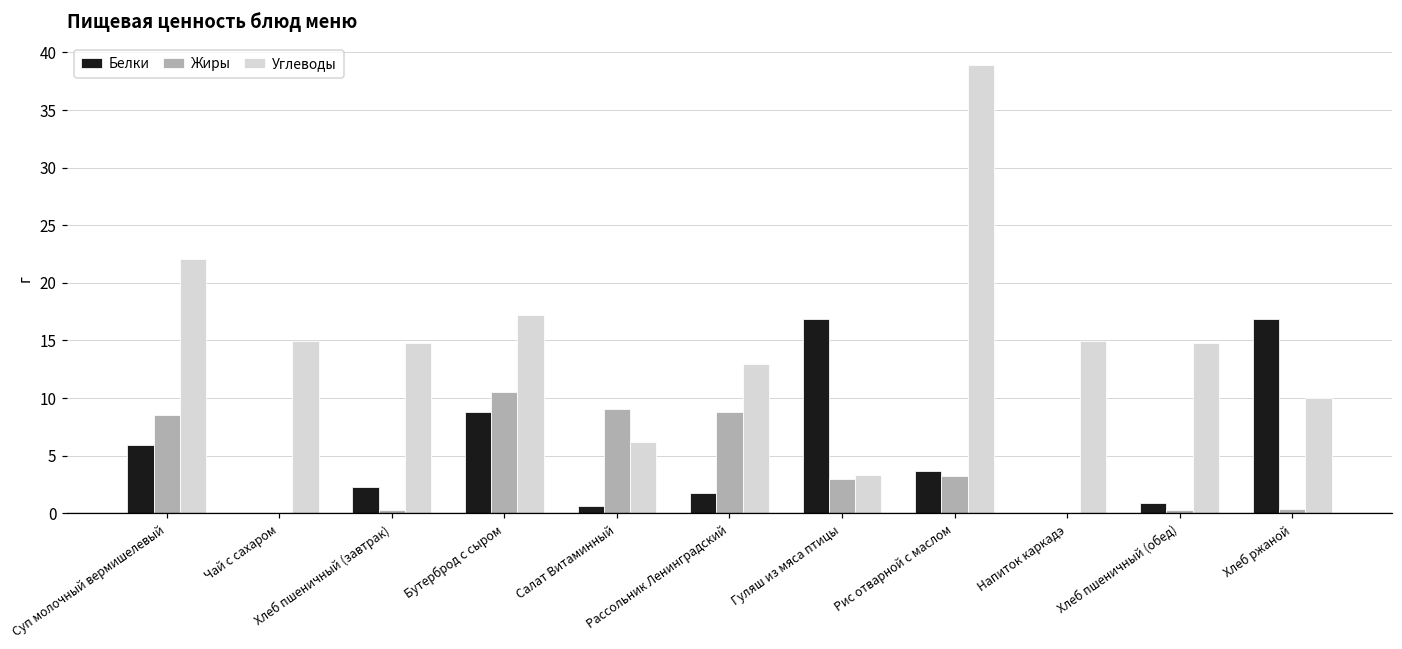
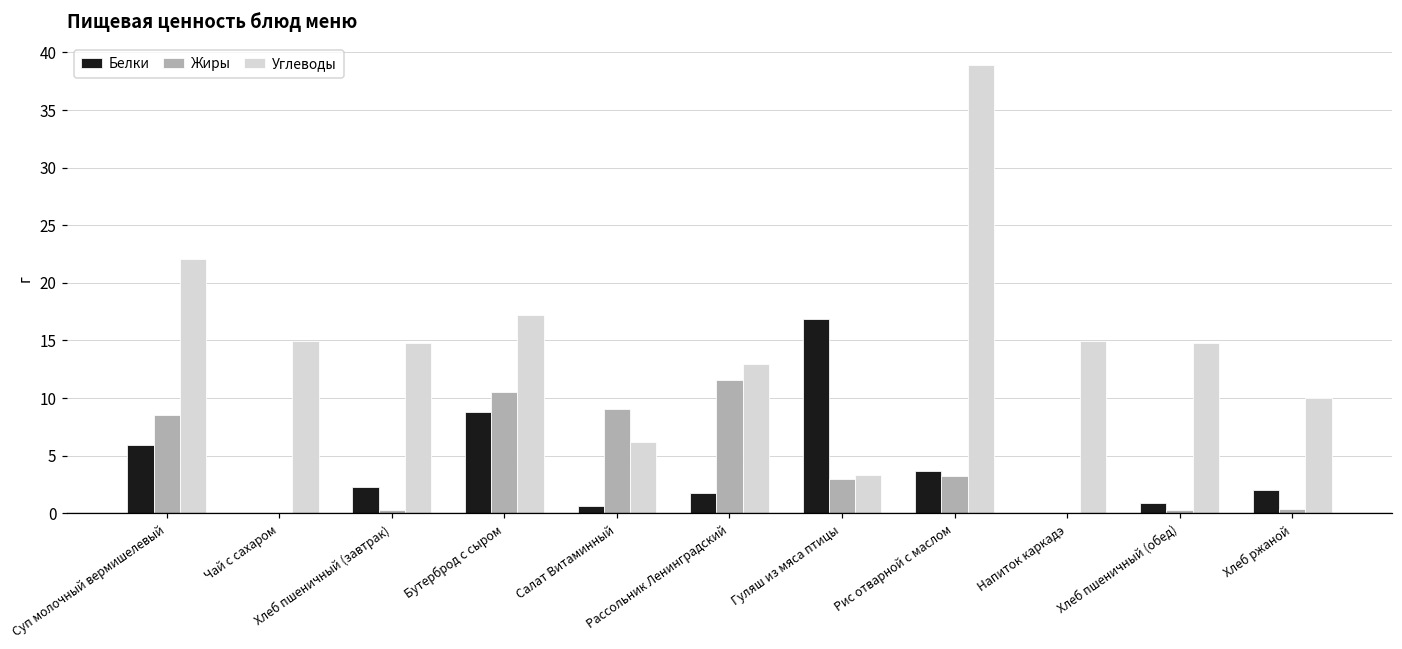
Жиры, Рассольник Ленинградский: 8.8 -> 11.6
Белки, Хлеб ржаной: 16.8 -> 2.0
